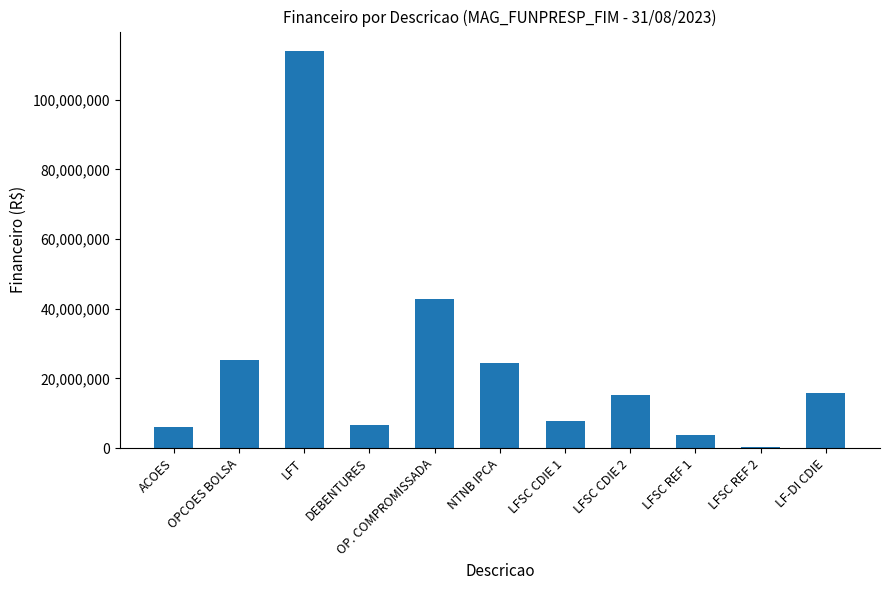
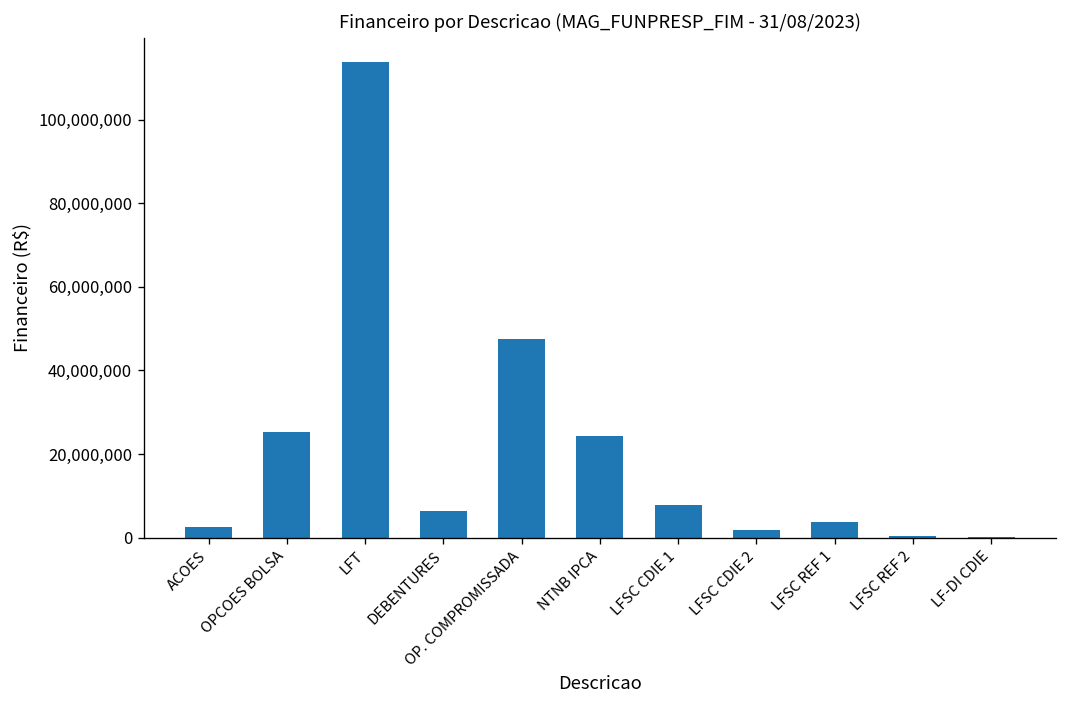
ACOES: 6,000,000 -> 3,000,000
OP. COMPROMISSADA: 43,000,000 -> 48,000,000
LFSC CDIE 2: 15,000,000 -> 2,000,000
LF-DI CDIE: 16,000,000 -> 0
